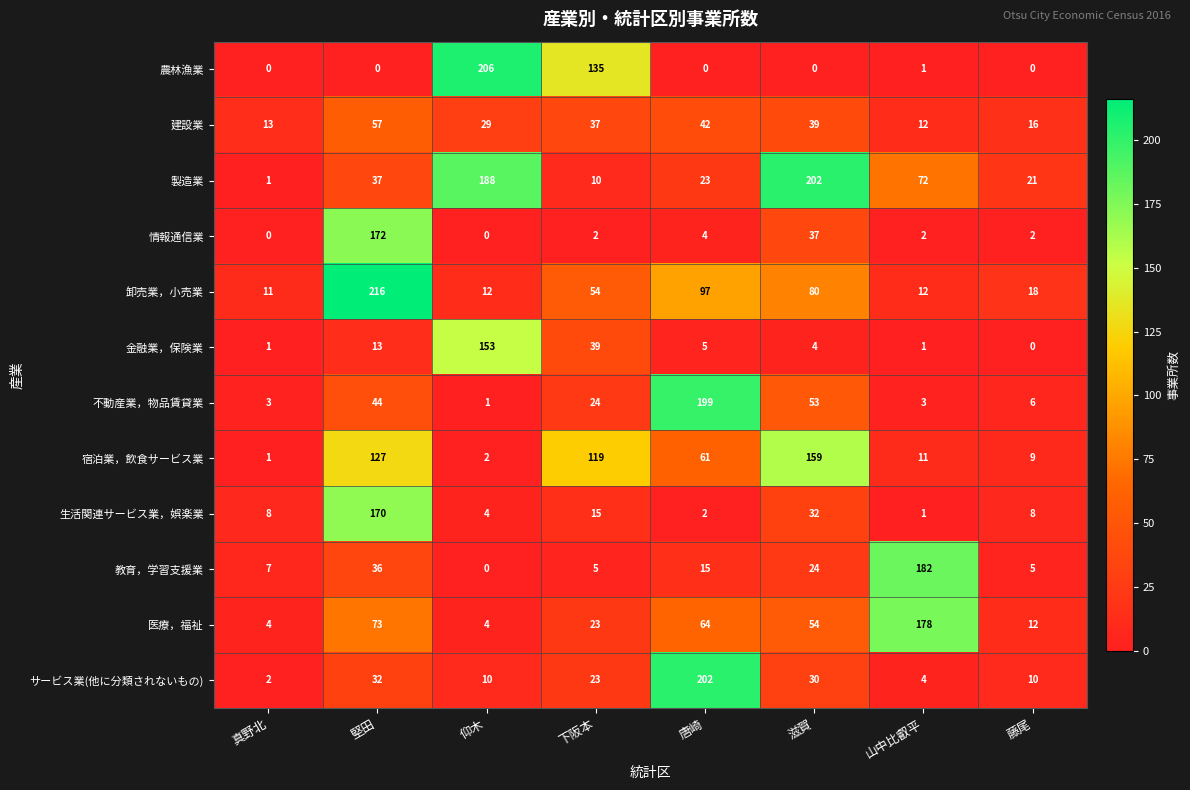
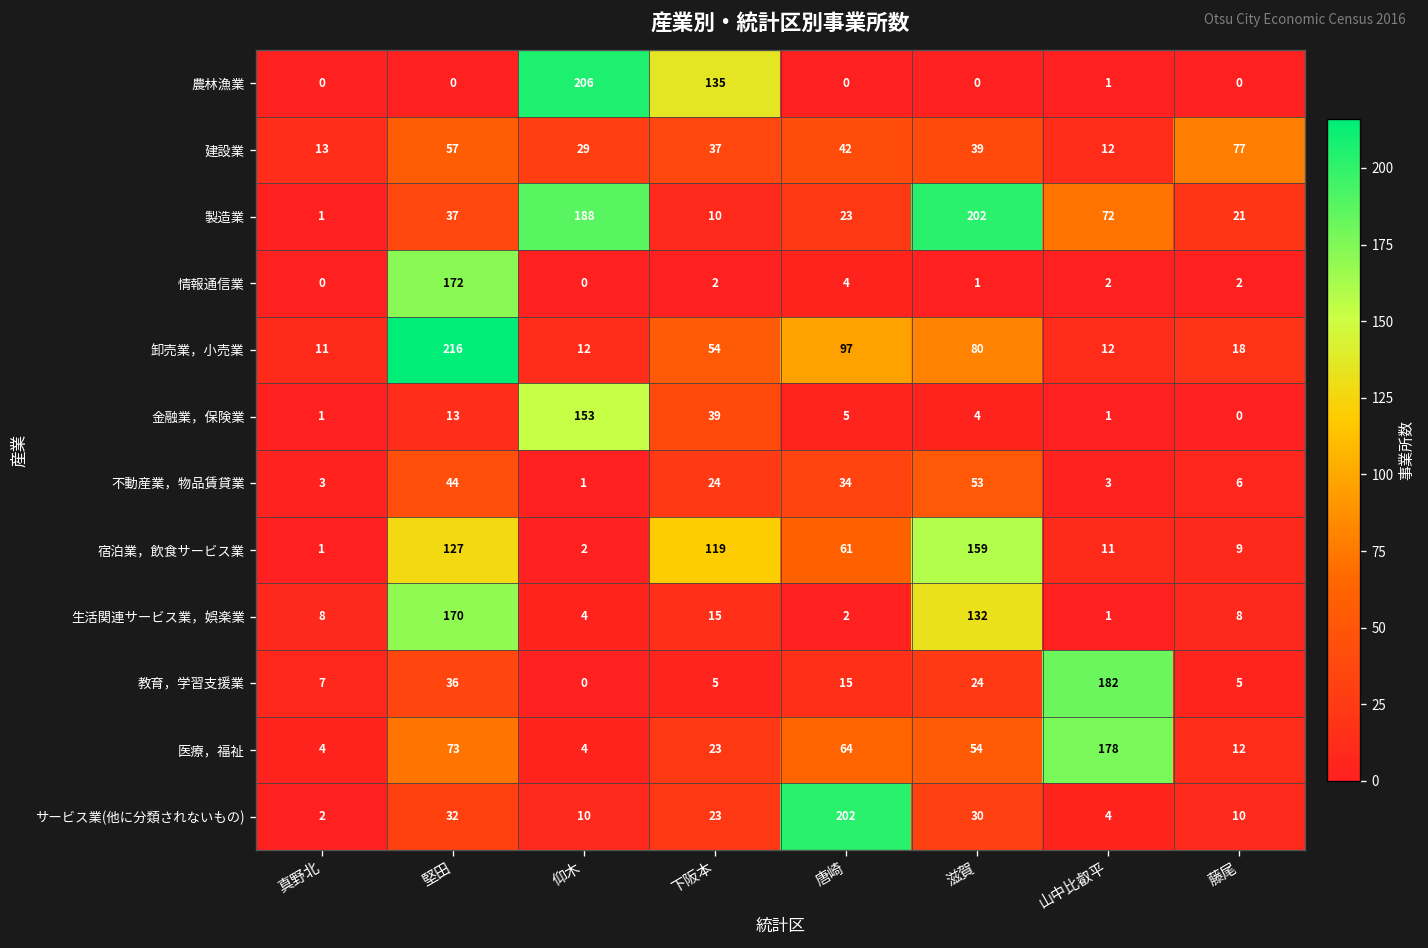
建設業, 藤尾: 16 -> 77
情報通信業, 滋賀: 37 -> 1
不動産業，物品賃貸業, 唐崎: 199 -> 34
生活関連サービス業，娯楽業, 滋賀: 32 -> 132
